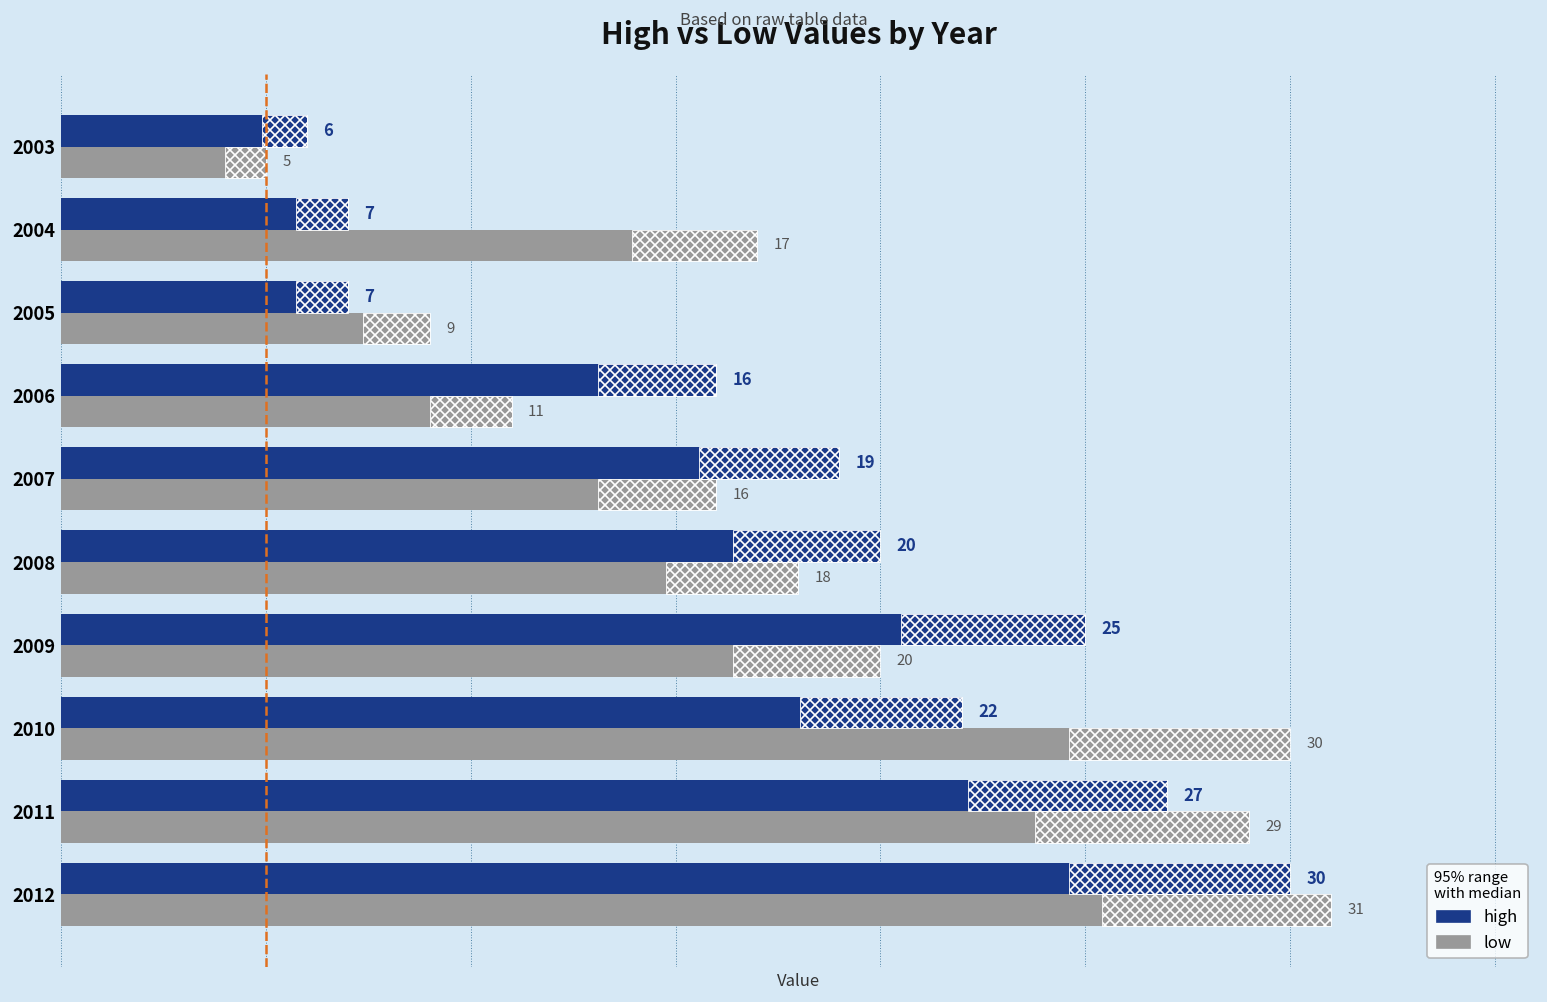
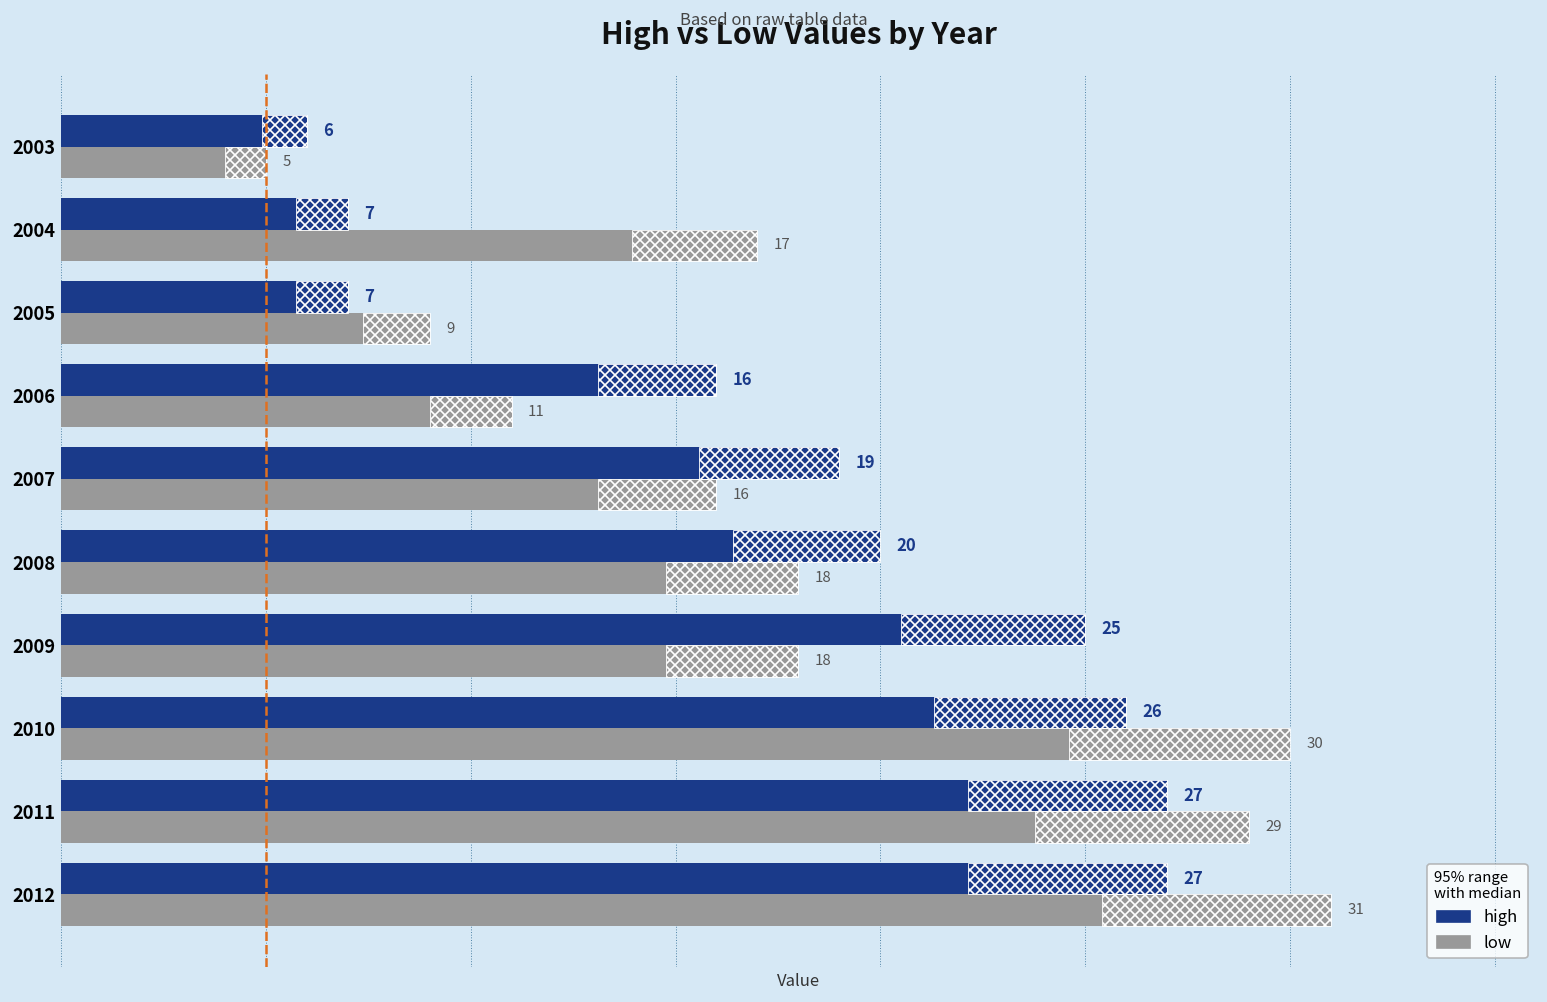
low, 2009: 20 -> 18
high, 2010: 22 -> 26
high, 2012: 30 -> 27
